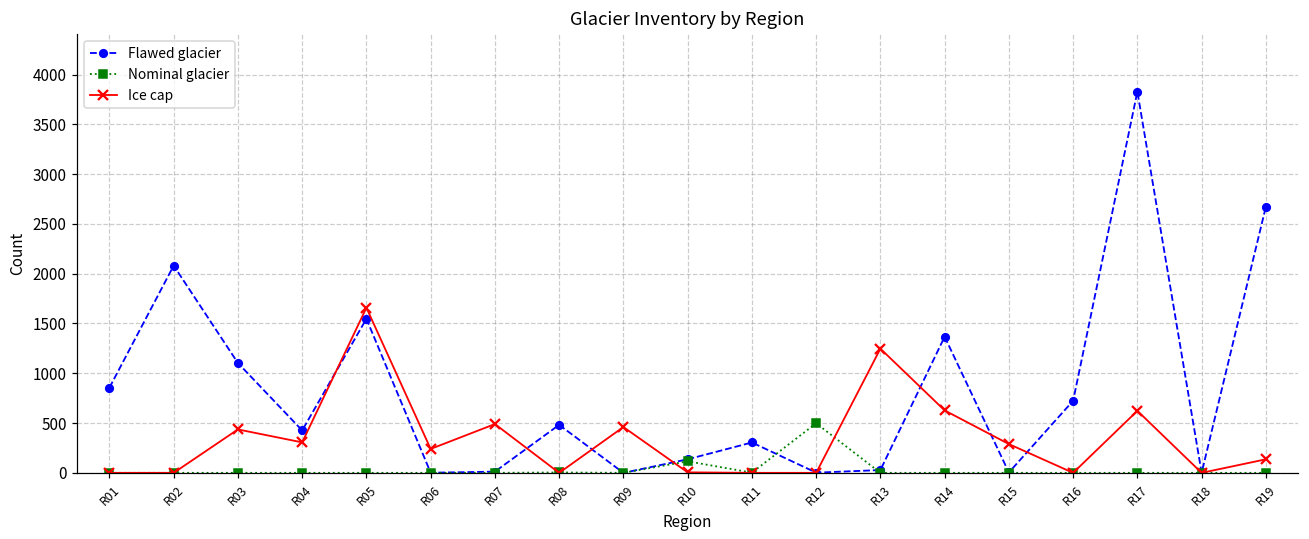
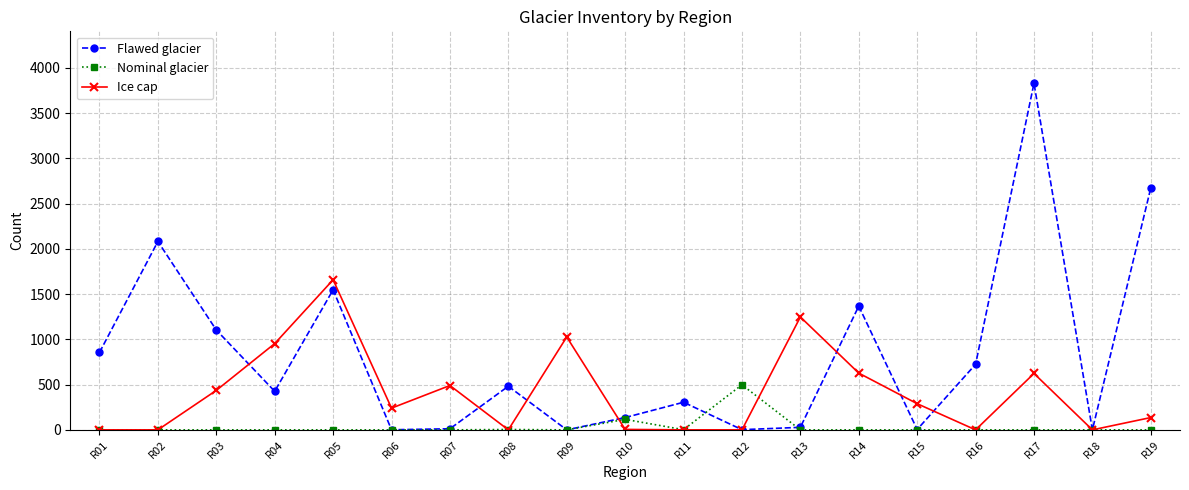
Ice cap, R04: 300 -> 1000
Ice cap, R09: 500 -> 1000
